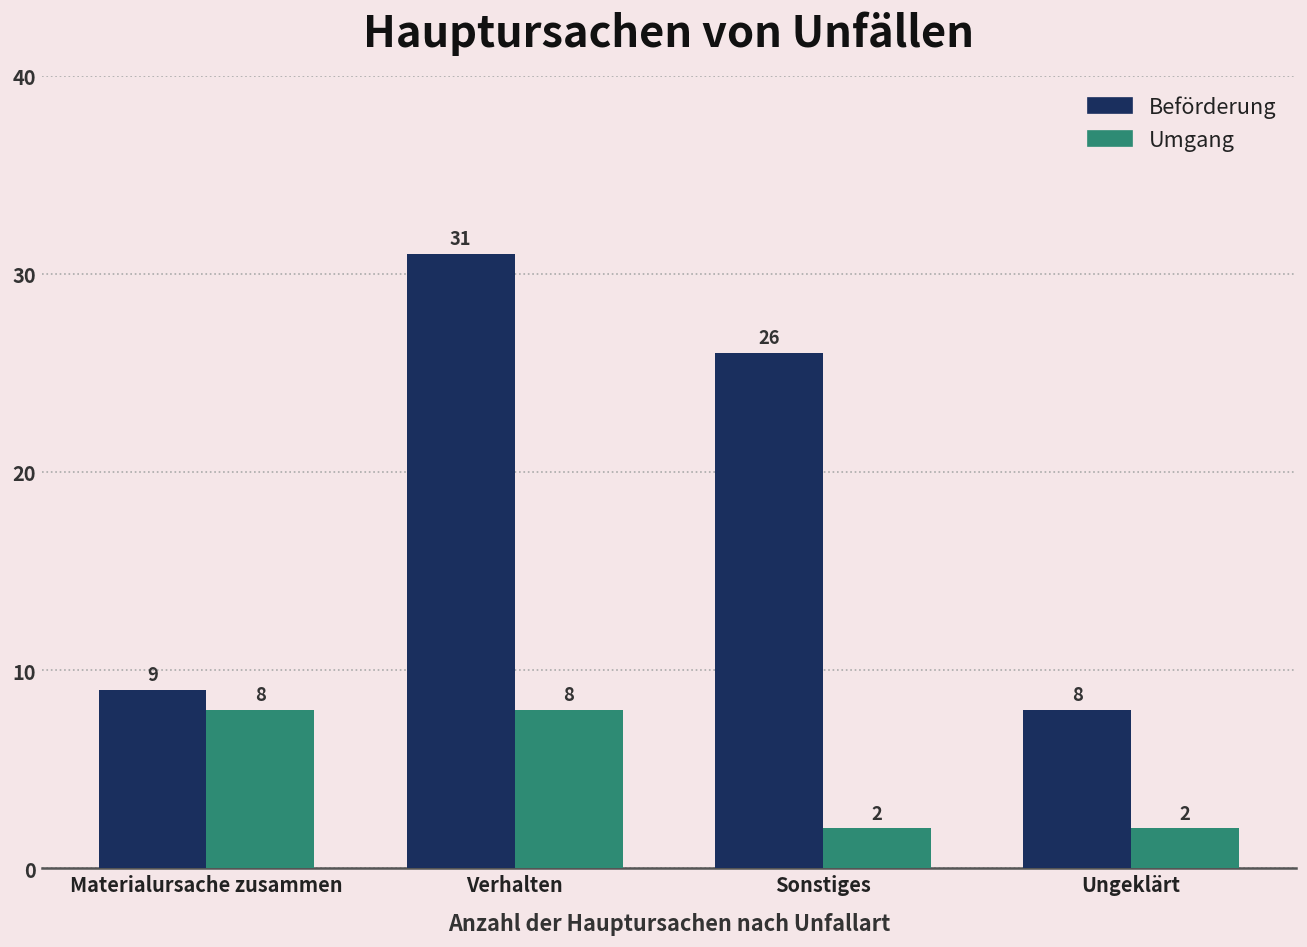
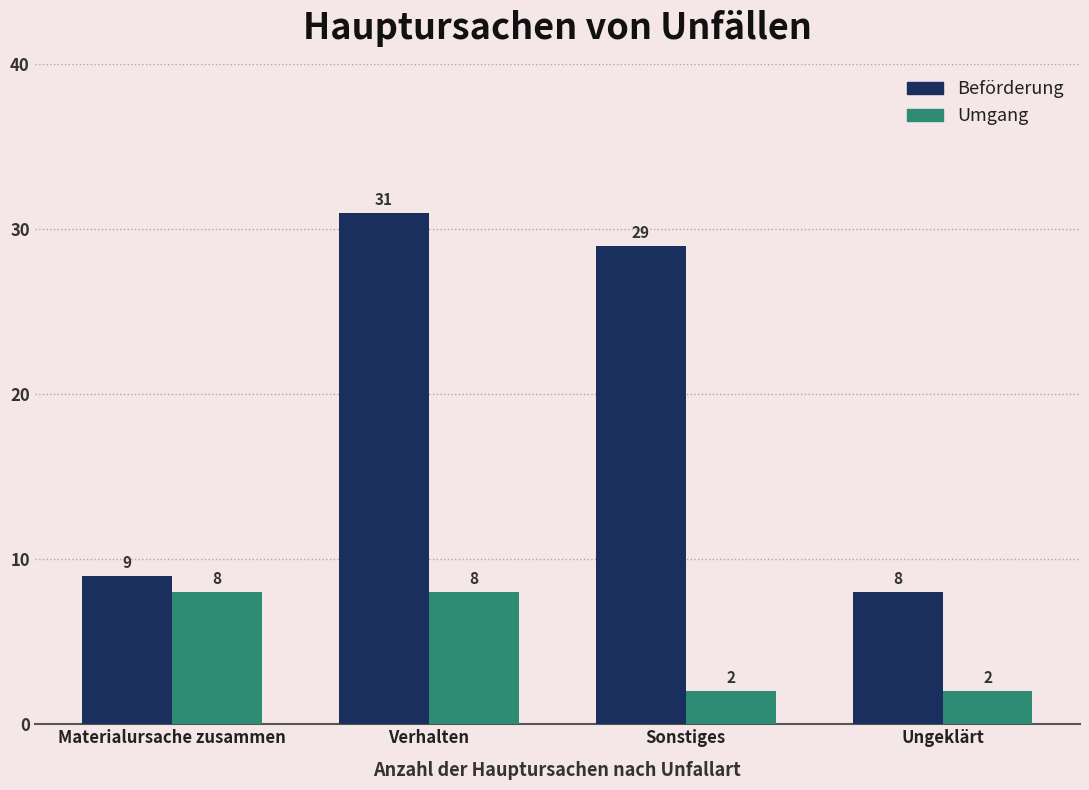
Beförderung, Sonstiges: 26 -> 29
